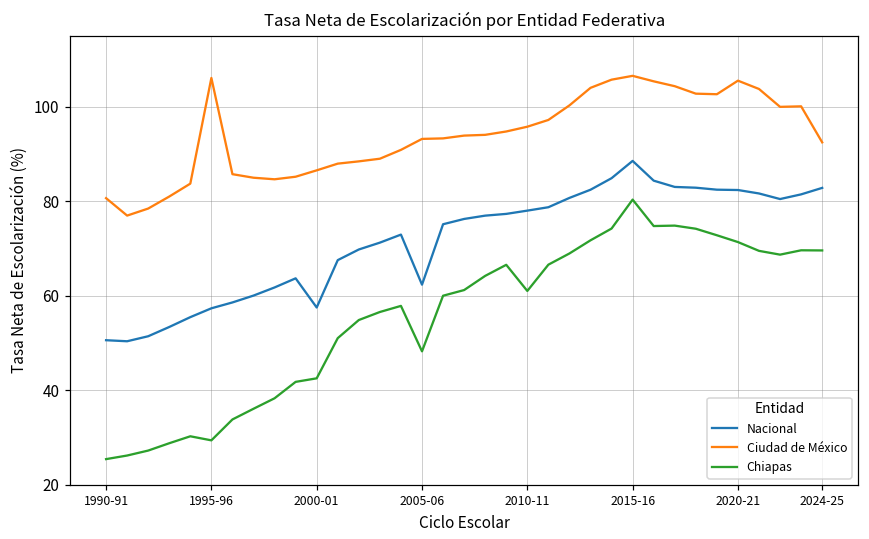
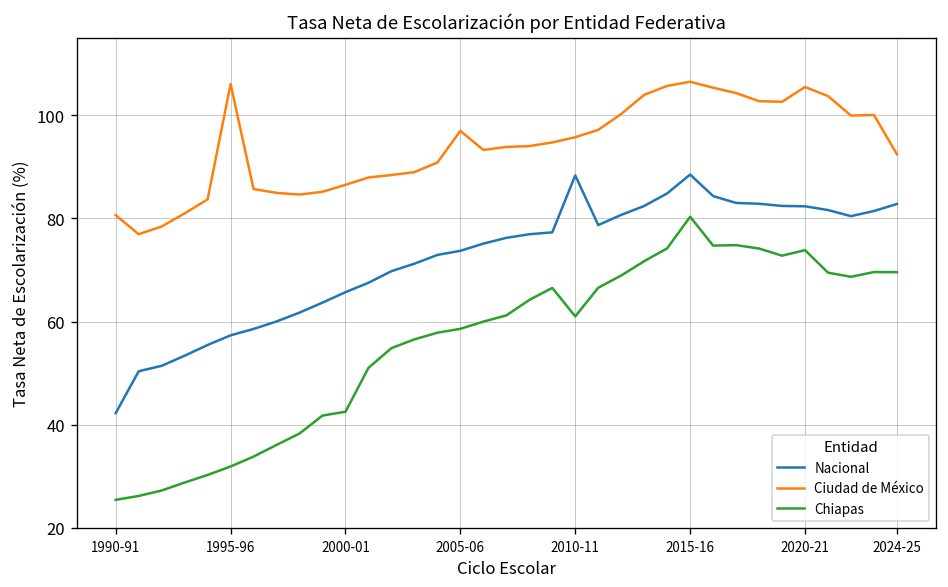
Nacional, 1990-91: 51 -> 42
Chiapas, 1995-96: 29 -> 32
Nacional, 2000-01: 58 -> 66
Nacional, 2005-06: 62 -> 74
Ciudad de México, 2005-06: 93 -> 97
Chiapas, 2005-06: 48 -> 59
Nacional, 2010-11: 78 -> 88
Chiapas, 2020-21: 71 -> 74
